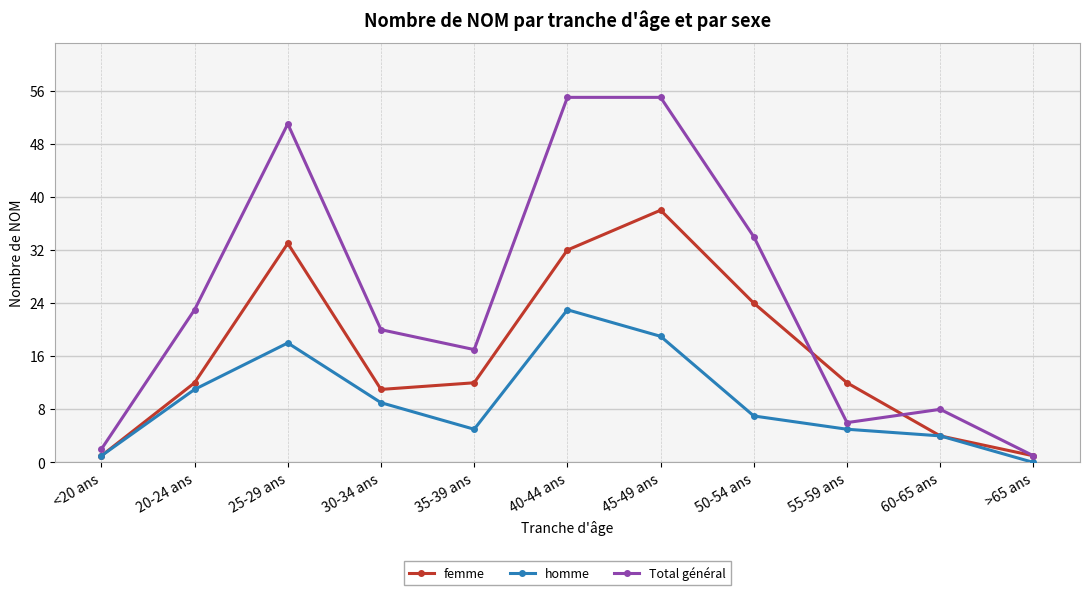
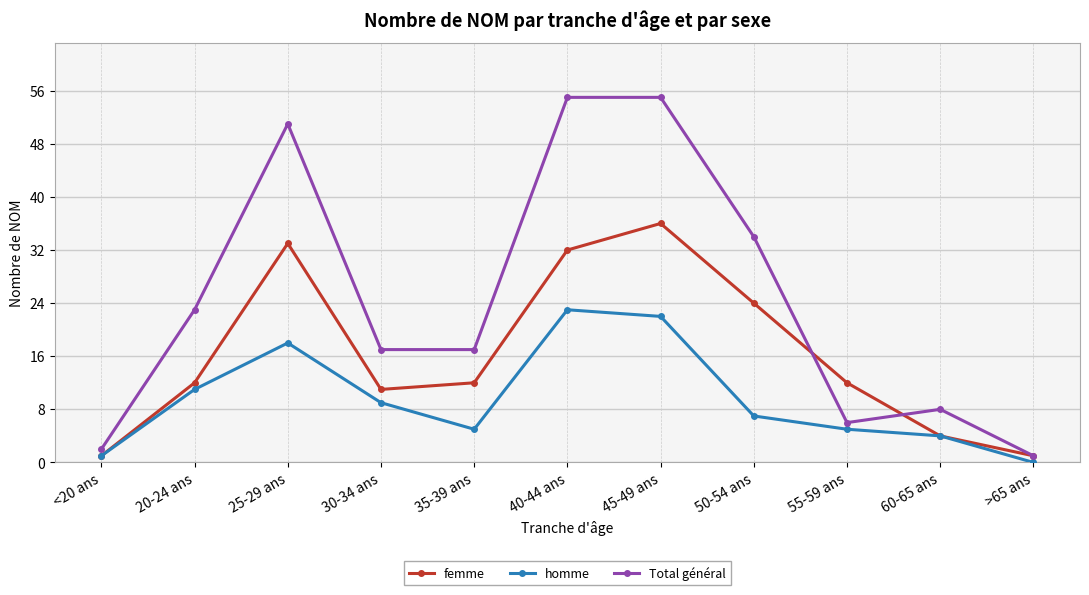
Total général, 30-34 ans: 20 -> 17
femme, 45-49 ans: 38 -> 36
homme, 45-49 ans: 19 -> 22
